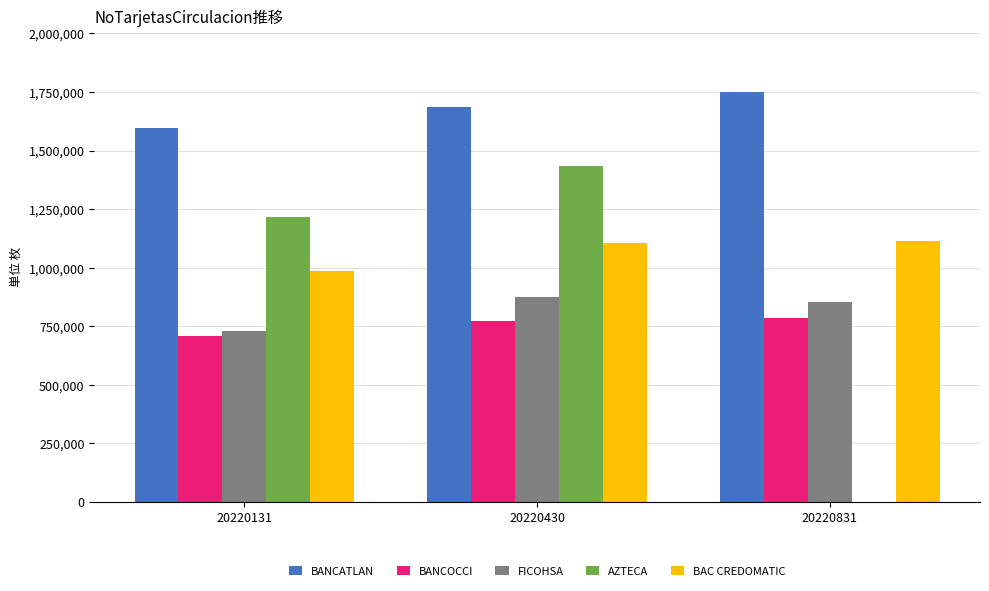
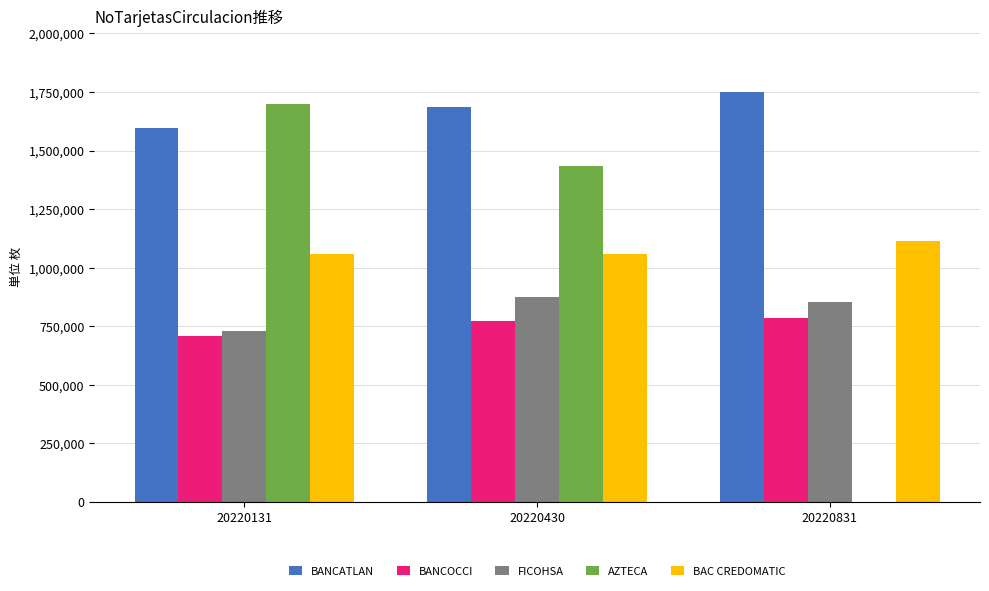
AZTECA, 20220131: 1,210,000 -> 1,700,000
BAC CREDOMATIC, 20220131: 990,000 -> 1,060,000
BAC CREDOMATIC, 20220430: 1,110,000 -> 1,060,000
